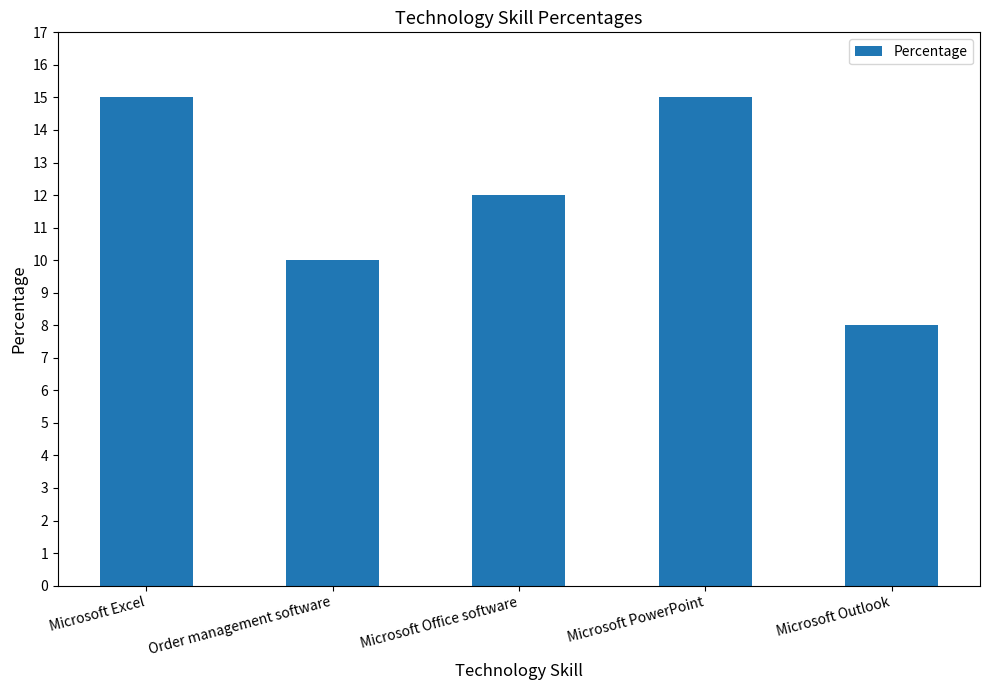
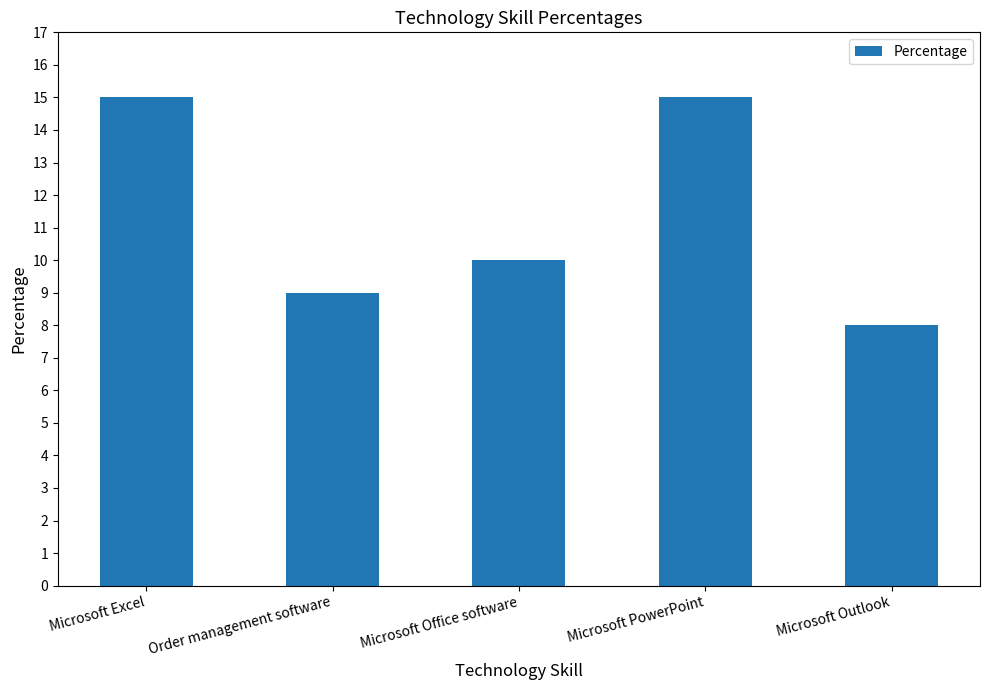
Order management software: 10 -> 9
Microsoft Office software: 12 -> 10
